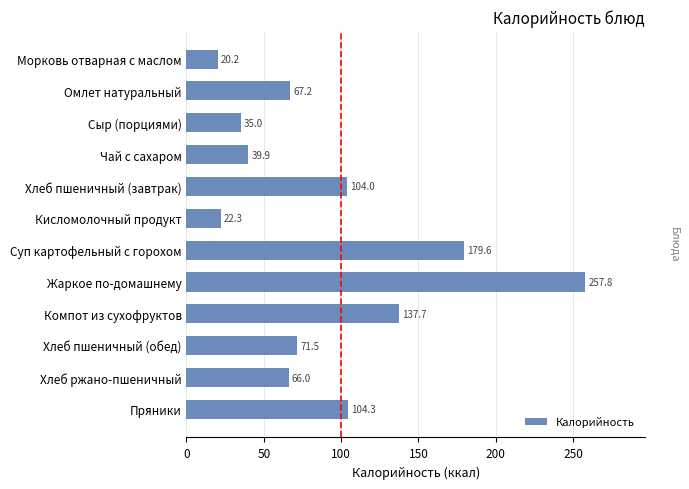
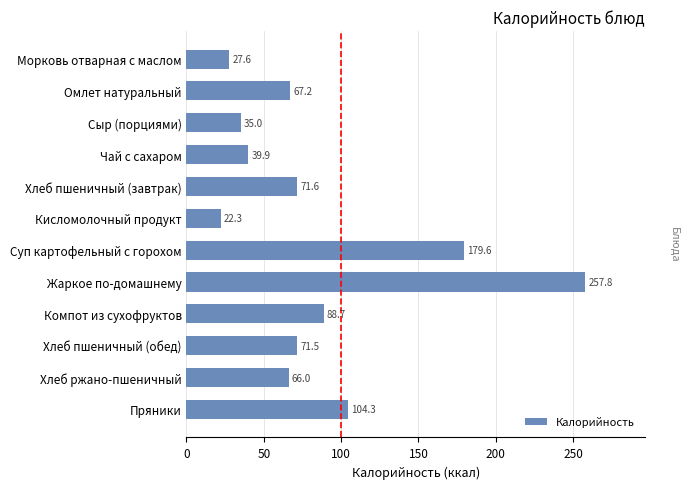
Морковь отварная с маслом: 20.2 -> 27.6
Хлеб пшеничный (завтрак): 104.0 -> 71.6
Компот из сухофруктов: 137.7 -> 88.7
